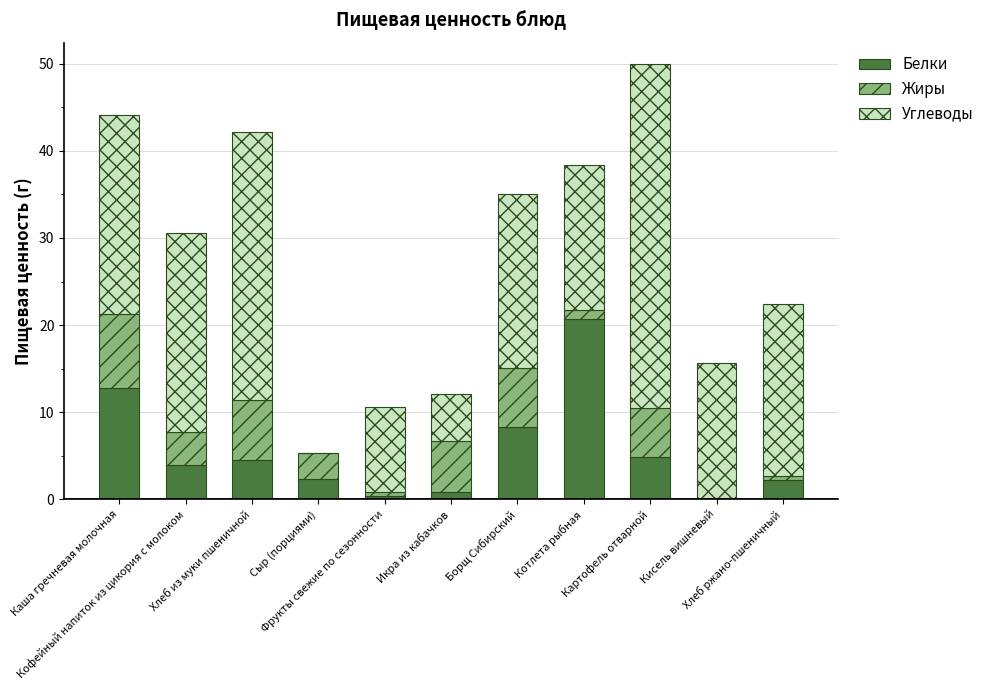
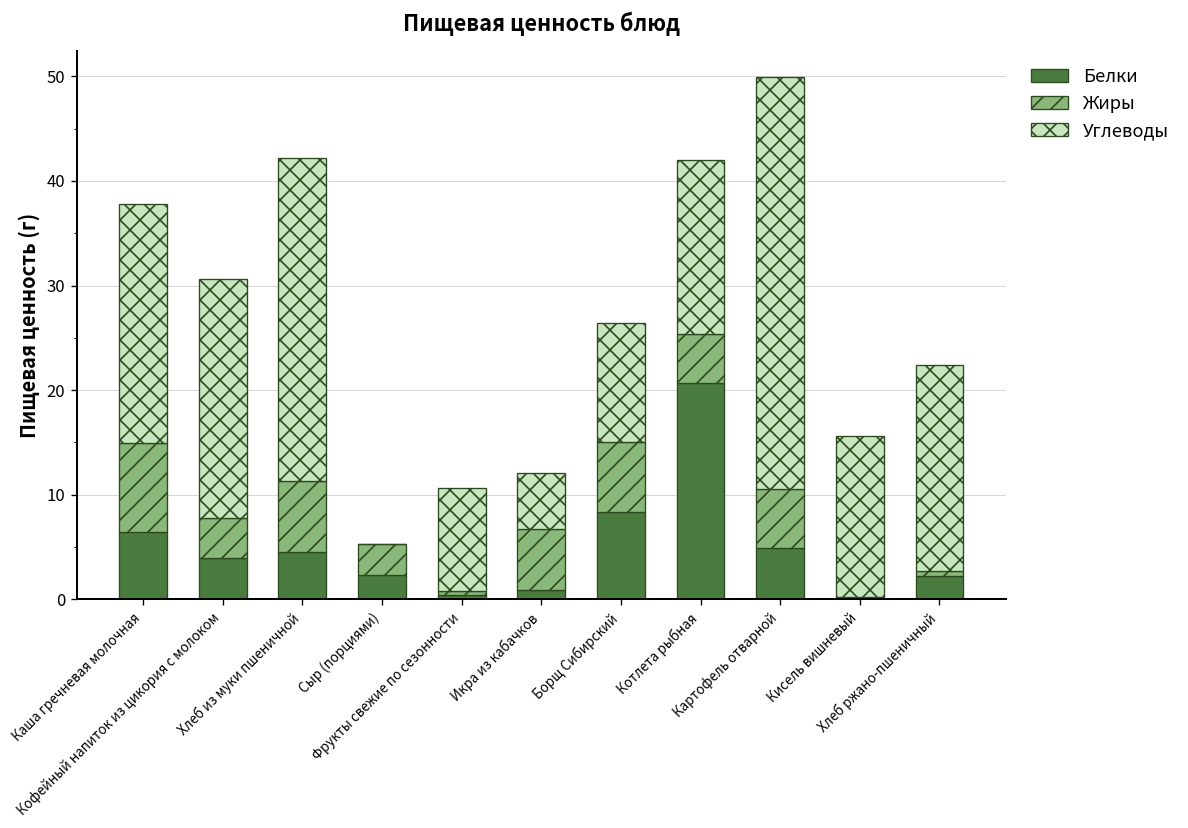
Белки, Каша гречневая молочная: 13 -> 6
Углеводы, Борщ Сибирский: 20 -> 11
Жиры, Котлета рыбная: 1 -> 5
